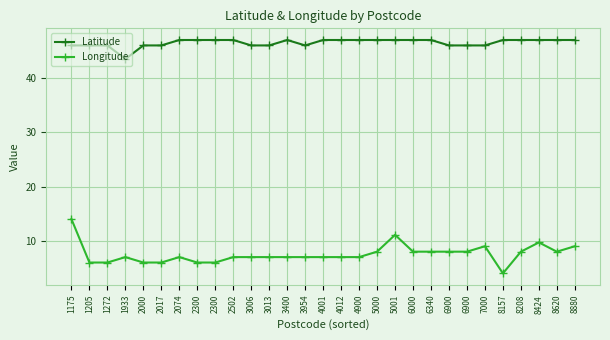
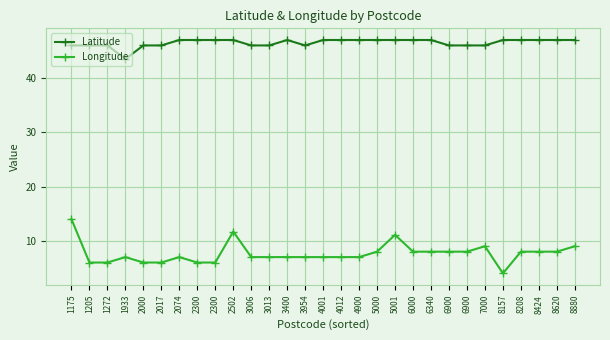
Longitude, 2502: 7 -> 12
Longitude, 8424: 10 -> 8
